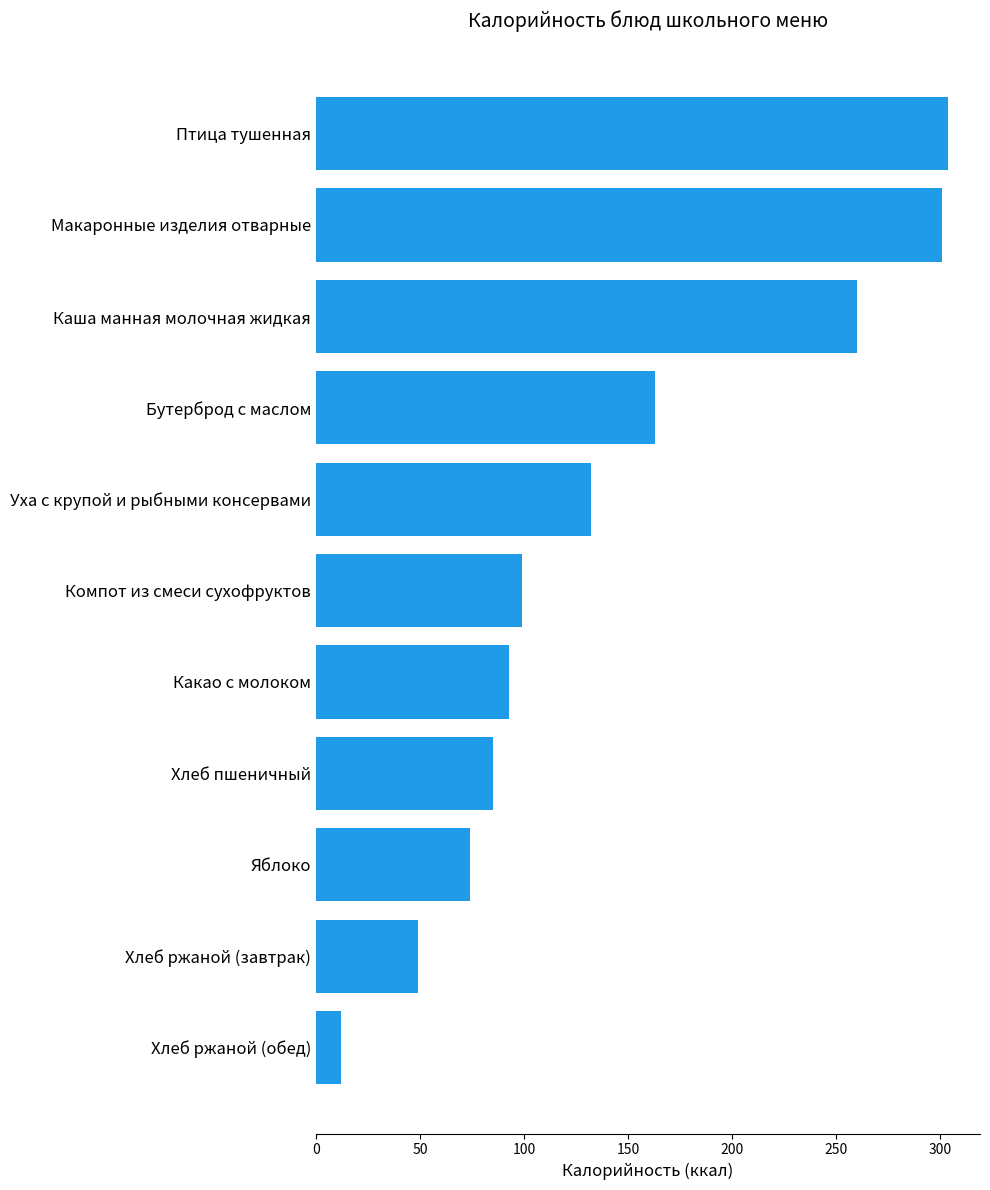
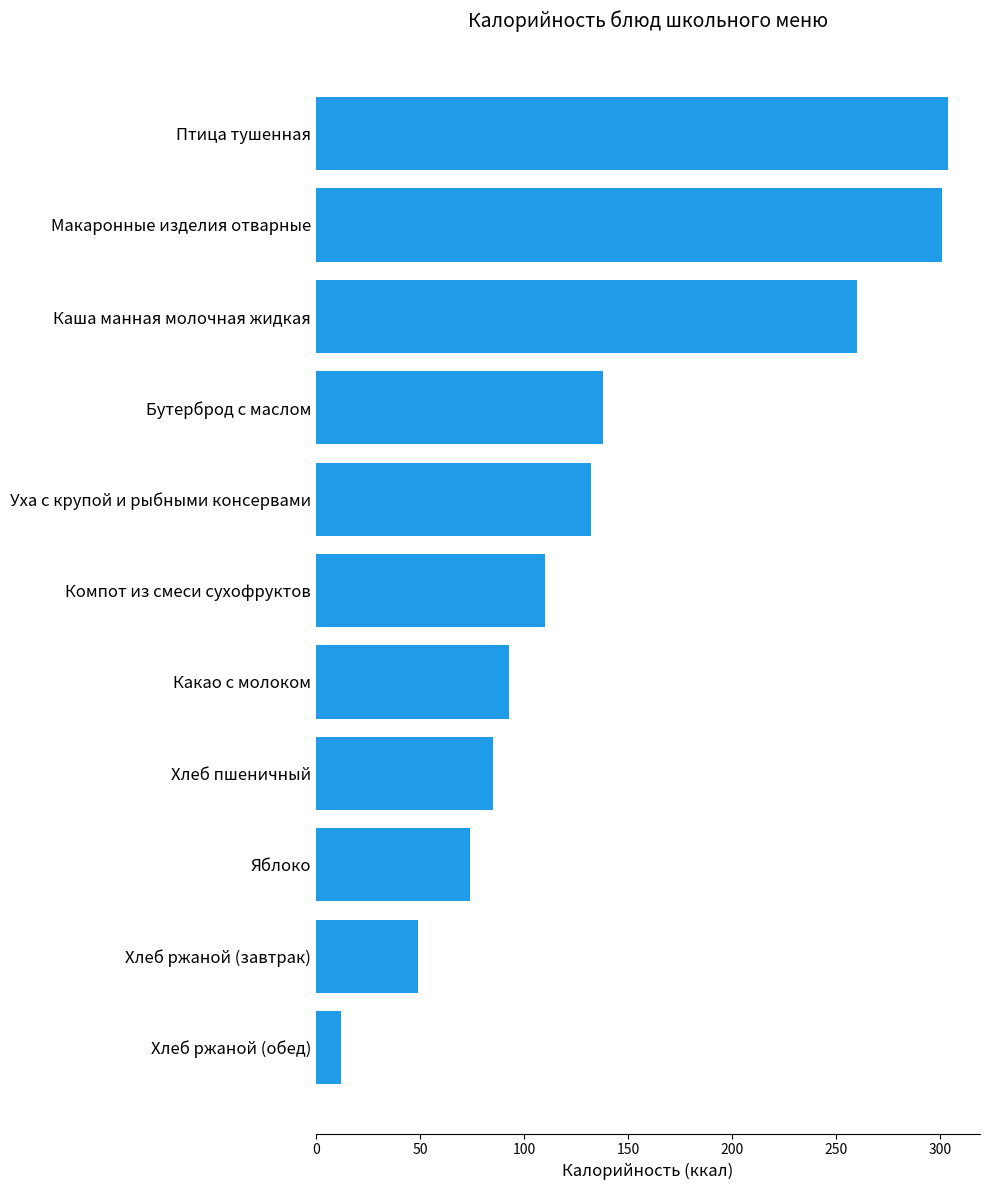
Бутерброд с маслом: 163 -> 138
Компот из смеси сухофруктов: 99 -> 110
